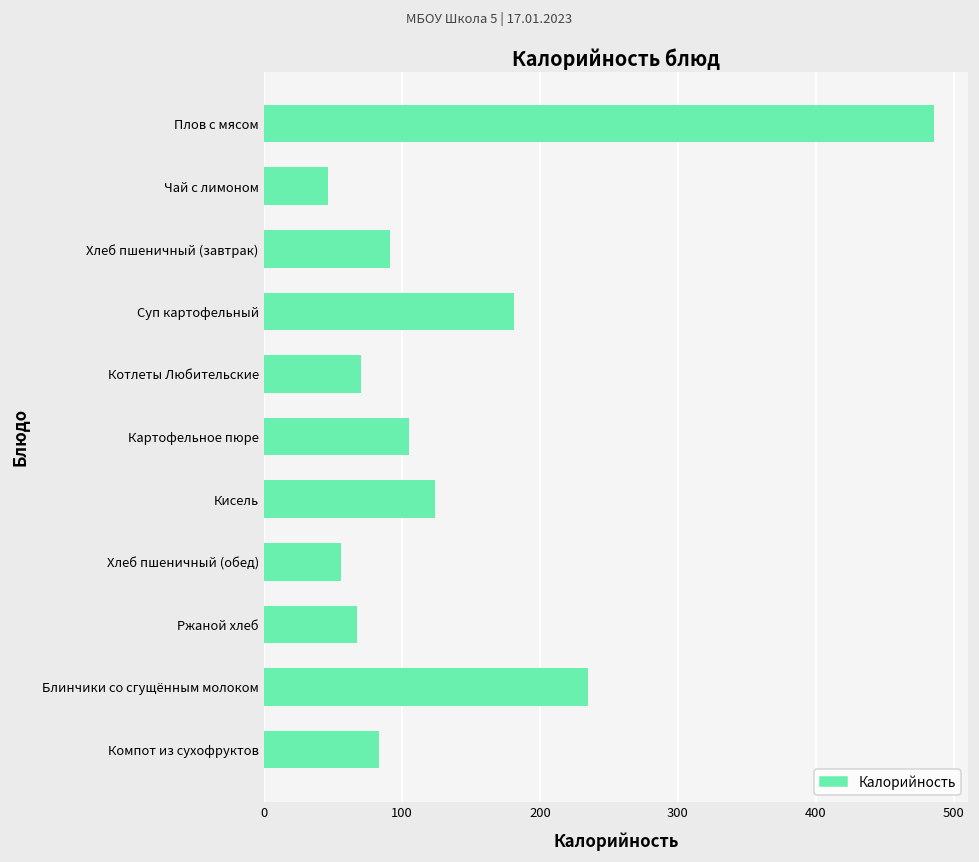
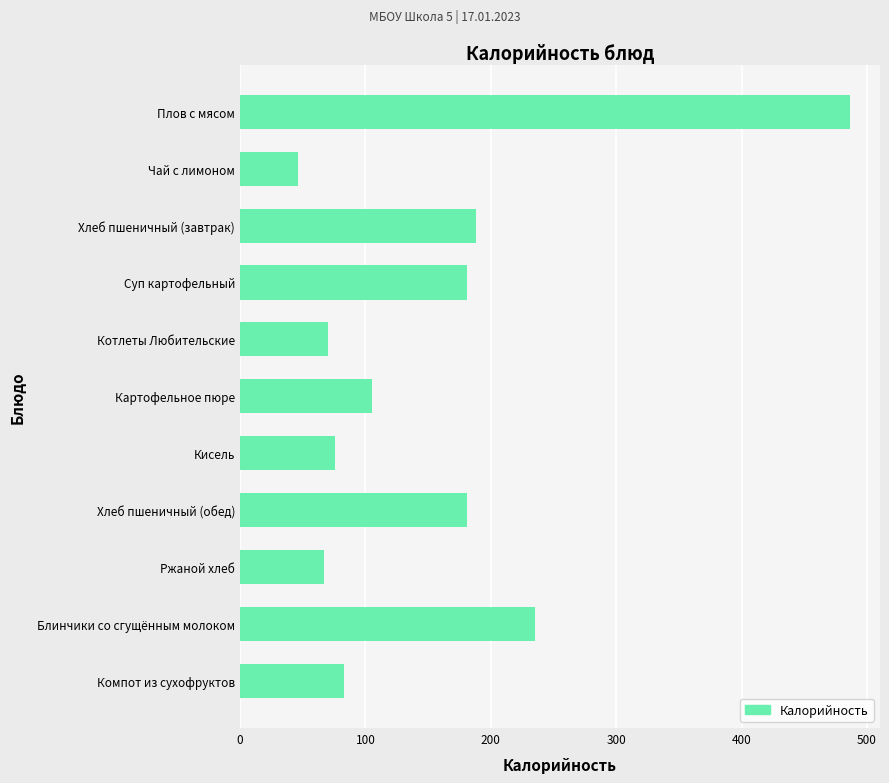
Хлеб пшеничный (завтрак): 91 -> 188
Кисель: 124 -> 76
Хлеб пшеничный (обед): 56 -> 181
